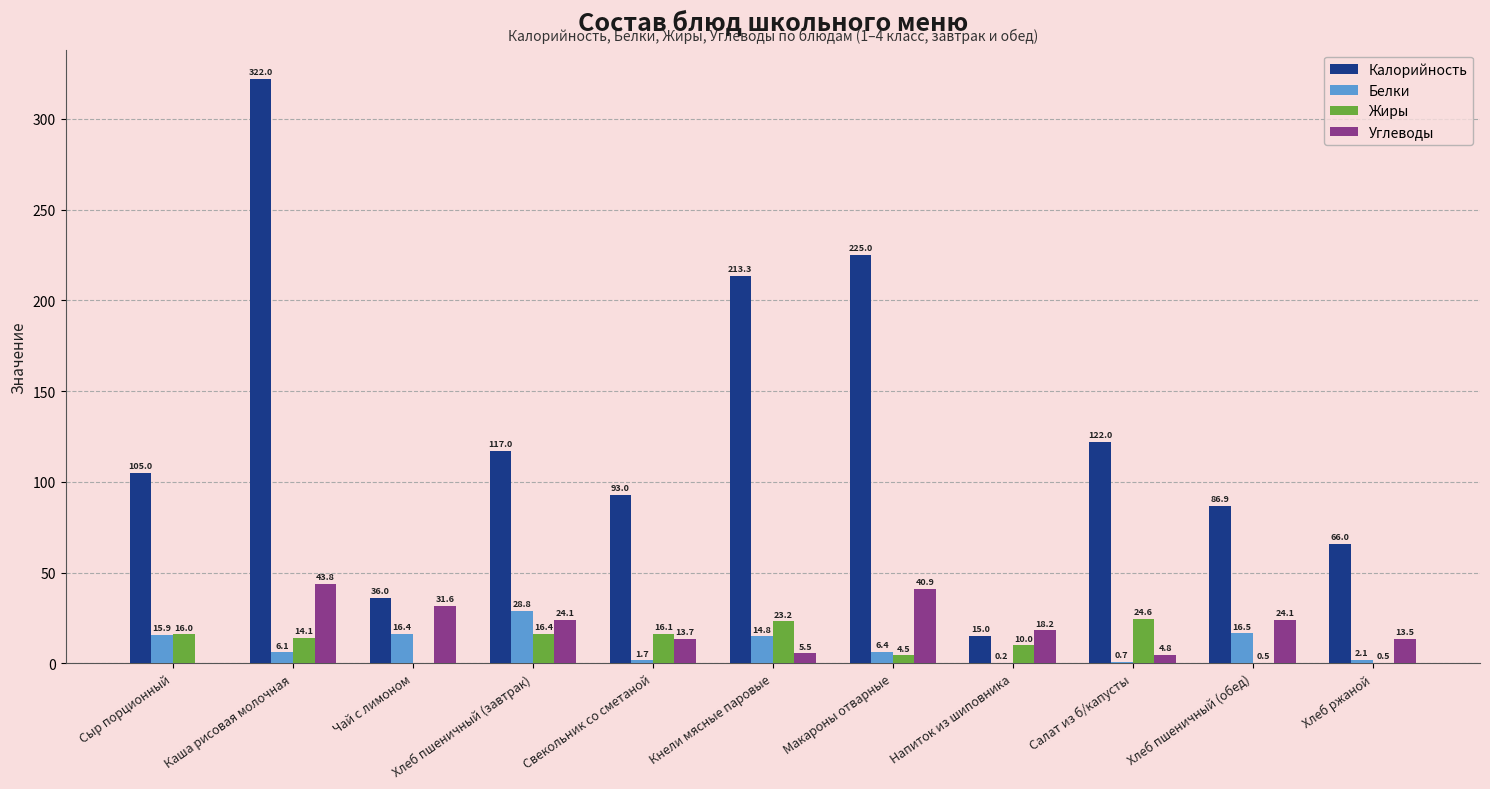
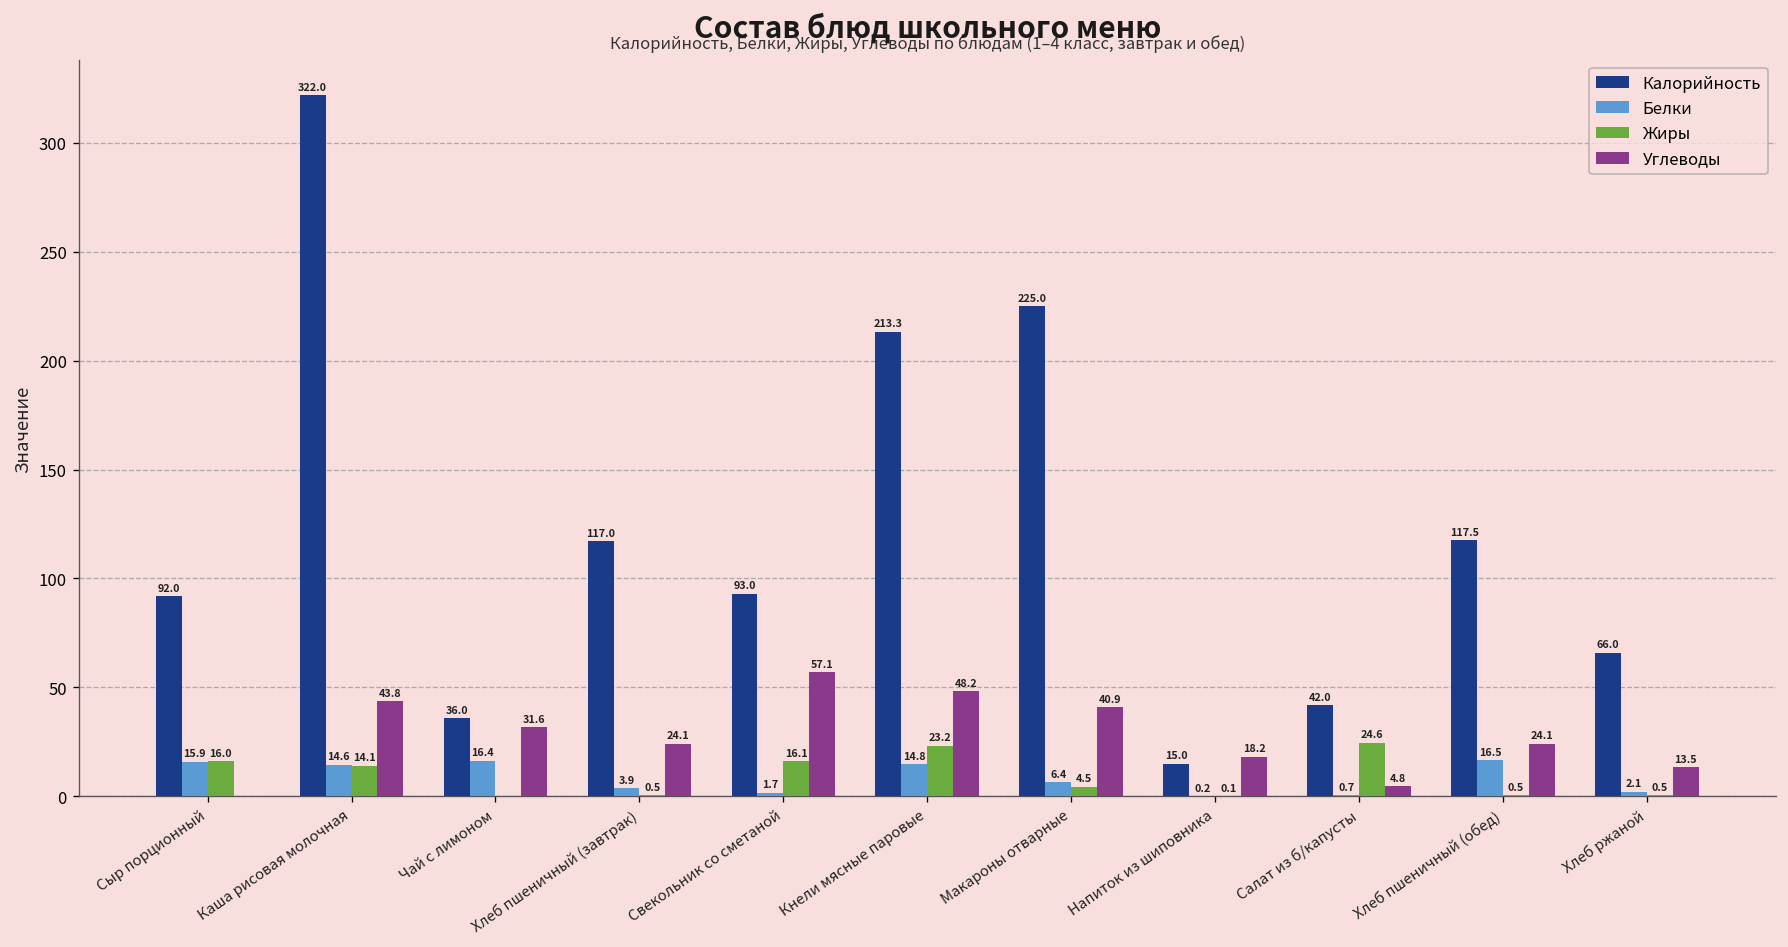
Калорийность, Сыр порционный: 105.0 -> 92.0
Белки, Каша рисовая молочная: 6.1 -> 14.6
Белки, Хлеб пшеничный (завтрак): 28.8 -> 3.9
Жиры, Хлеб пшеничный (завтрак): 16.4 -> 0.5
Углеводы, Свекольник со сметаной: 13.7 -> 57.1
Углеводы, Кнели мясные паровые: 5.5 -> 48.2
Жиры, Напиток из шиповника: 10.0 -> 0.1
Калорийность, Салат из б/капусты: 122.0 -> 42.0
Калорийность, Хлеб пшеничный (обед): 86.9 -> 117.5
